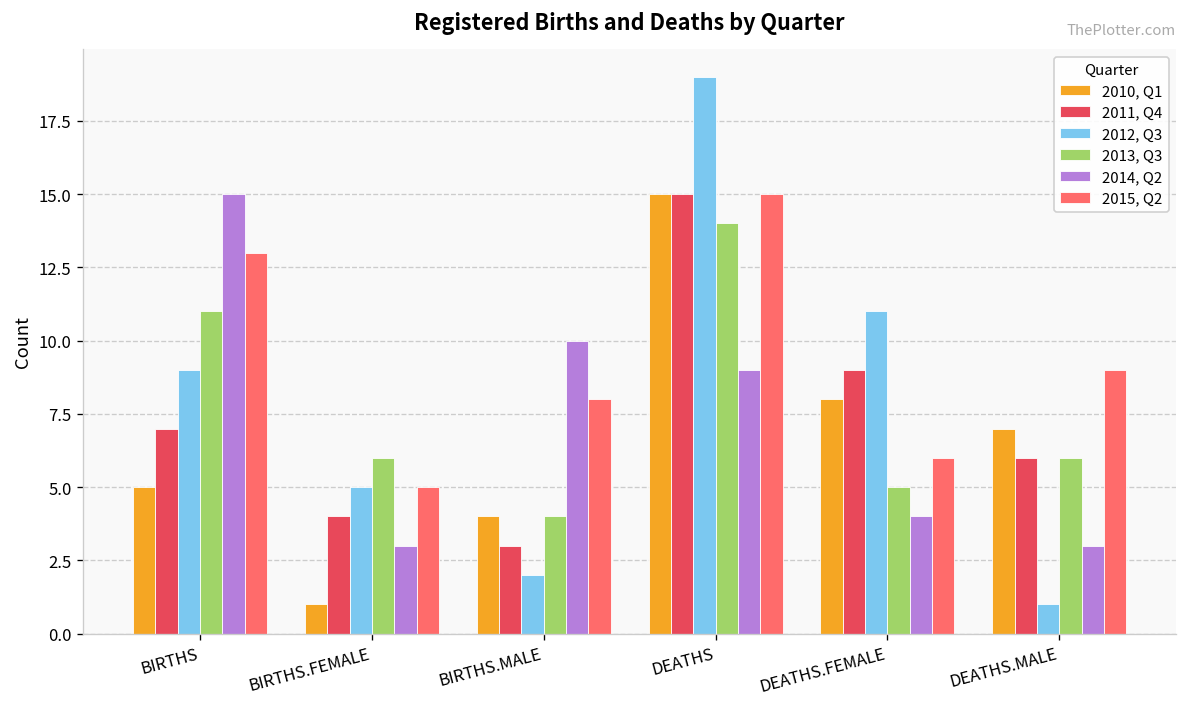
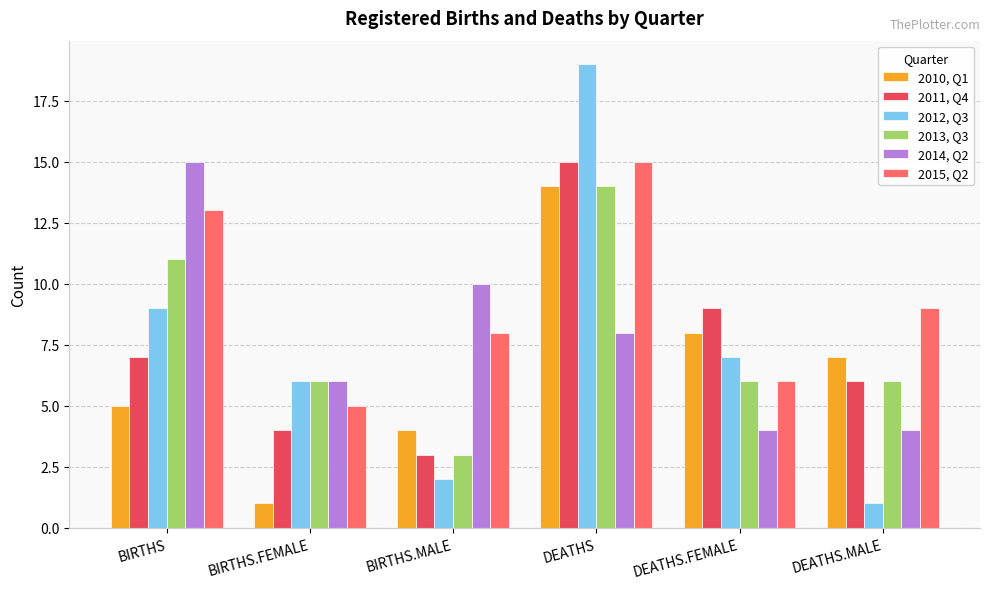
2012, Q3, BIRTHS.FEMALE: 5 -> 6
2014, Q2, BIRTHS.FEMALE: 3 -> 6
2013, Q3, BIRTHS.MALE: 4 -> 3
2010, Q1, DEATHS: 15 -> 14
2014, Q2, DEATHS: 9 -> 8
2012, Q3, DEATHS.FEMALE: 11 -> 7
2013, Q3, DEATHS.FEMALE: 5 -> 6
2014, Q2, DEATHS.MALE: 3 -> 4
